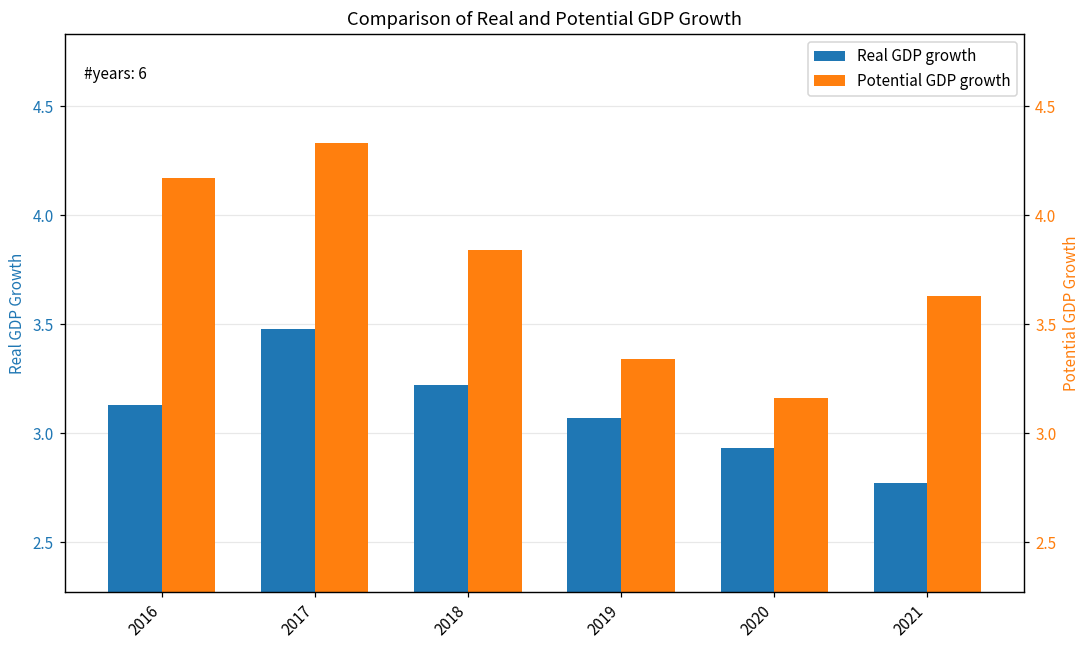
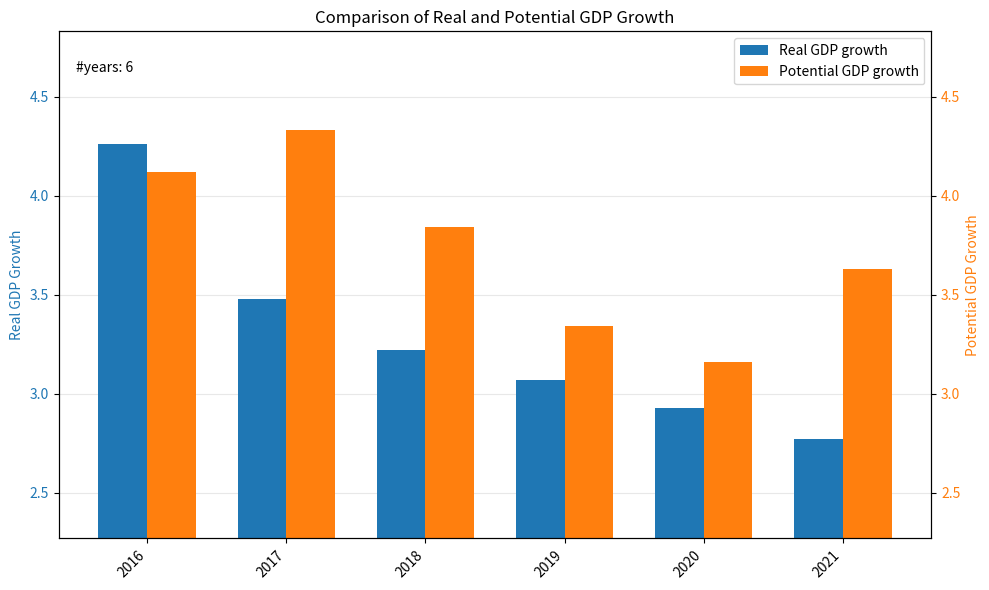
Real GDP growth, 2016: 3.13 -> 4.26
Potential GDP growth, 2016: 4.17 -> 4.12
